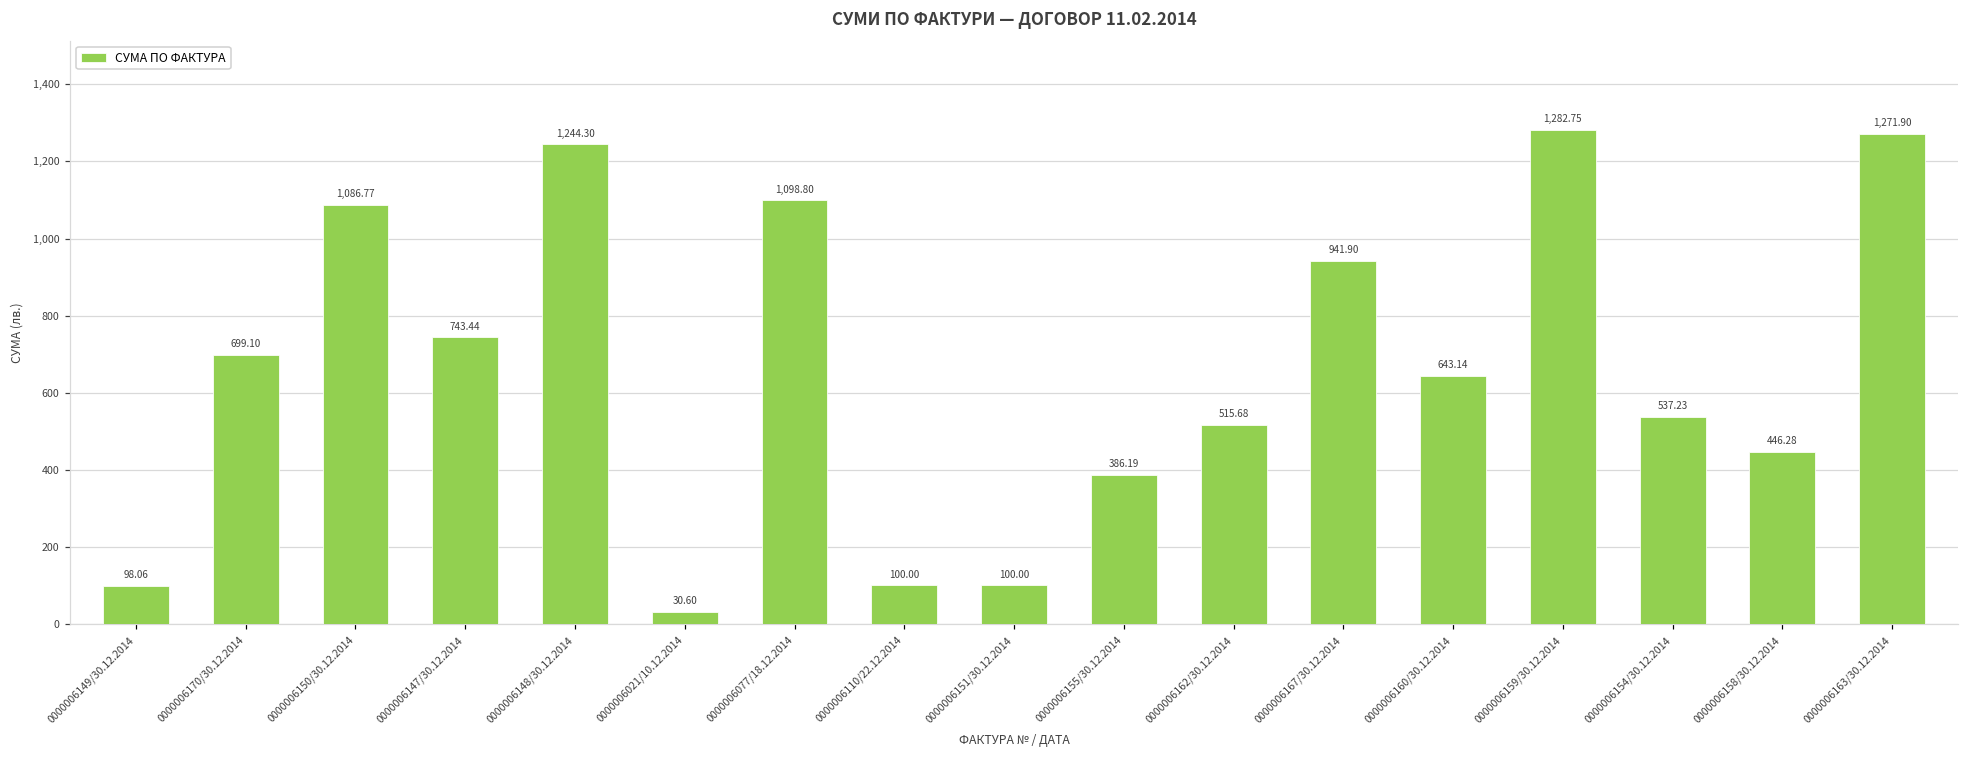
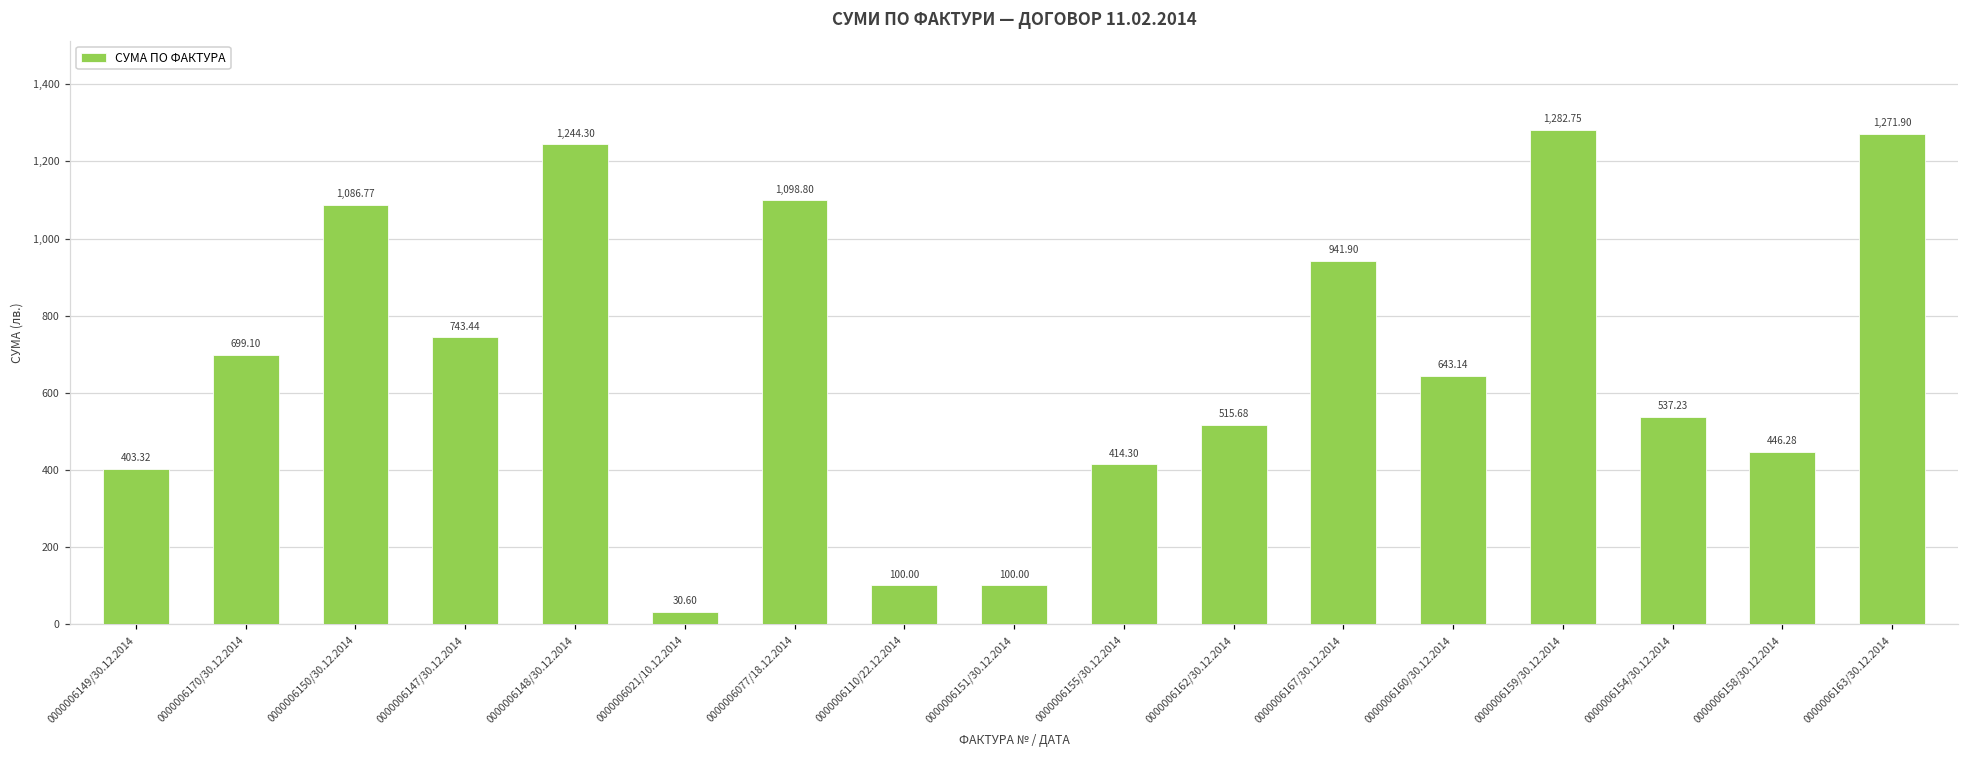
0000006149/30.12.2014: 98.06 -> 403.32
0000006155/30.12.2014: 386.19 -> 414.30
